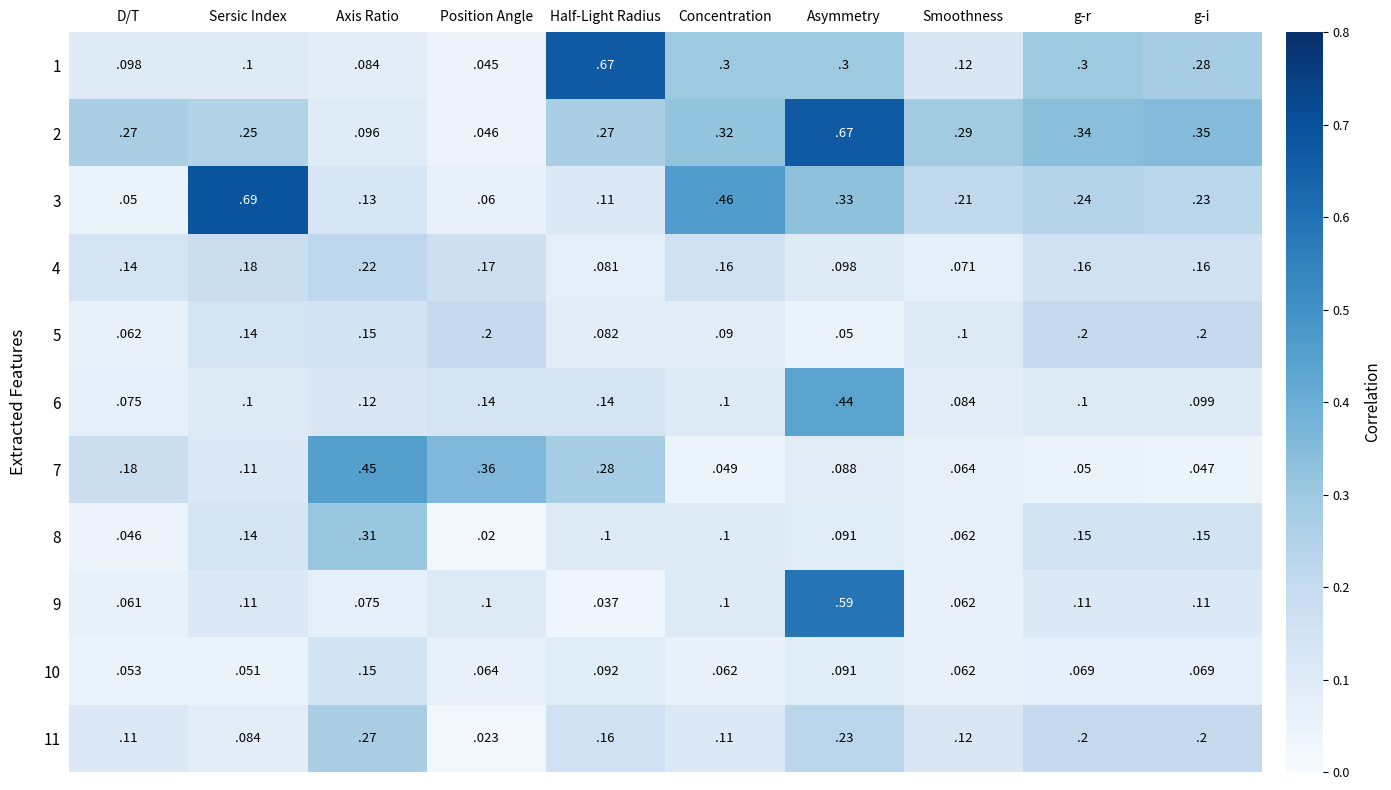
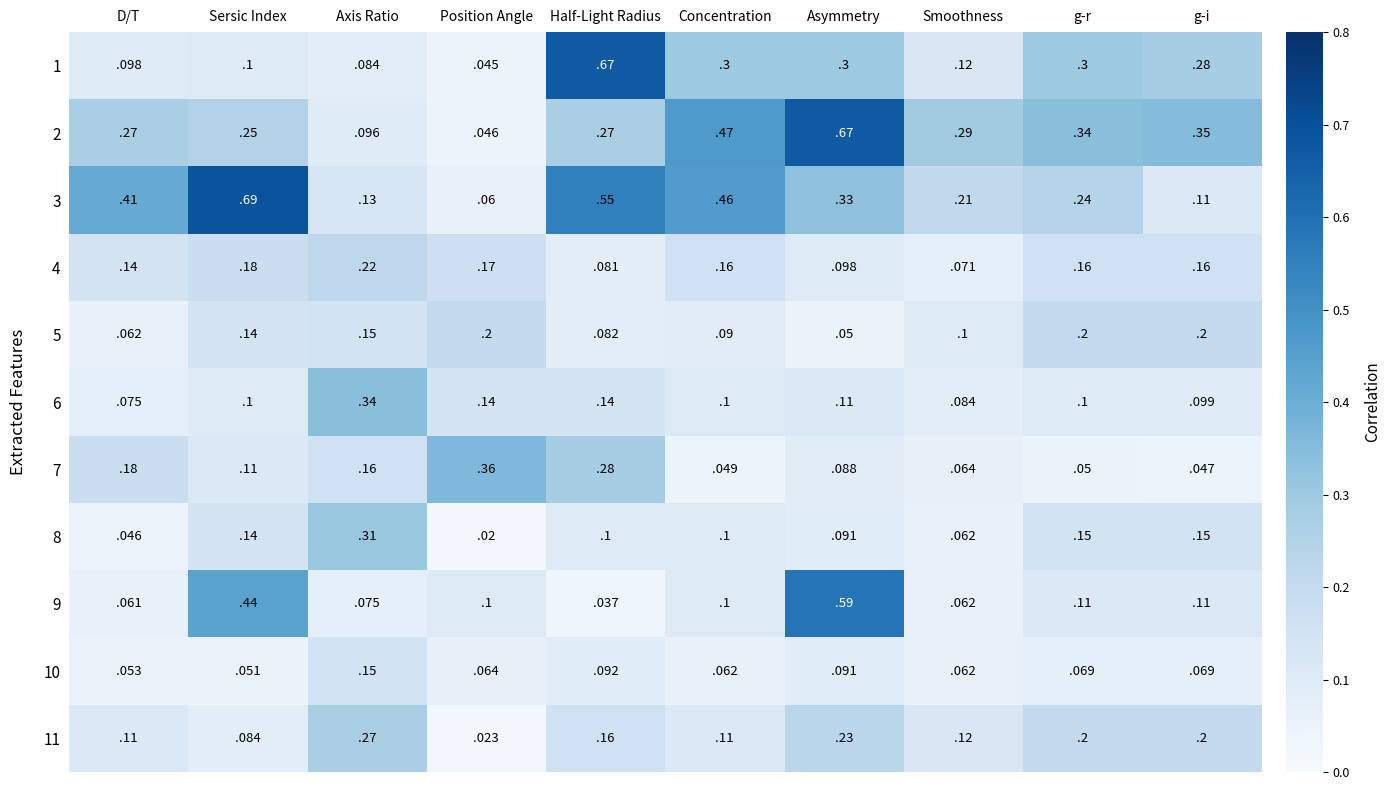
2, Concentration: 32 -> 47
3, D/T: 05 -> 41
3, Half-Light Radius: 11 -> 55
3, g-i: 23 -> 11
6, Axis Ratio: 12 -> 34
6, Asymmetry: 44 -> 11
7, Axis Ratio: 45 -> 16
9, Sersic Index: 11 -> 44
